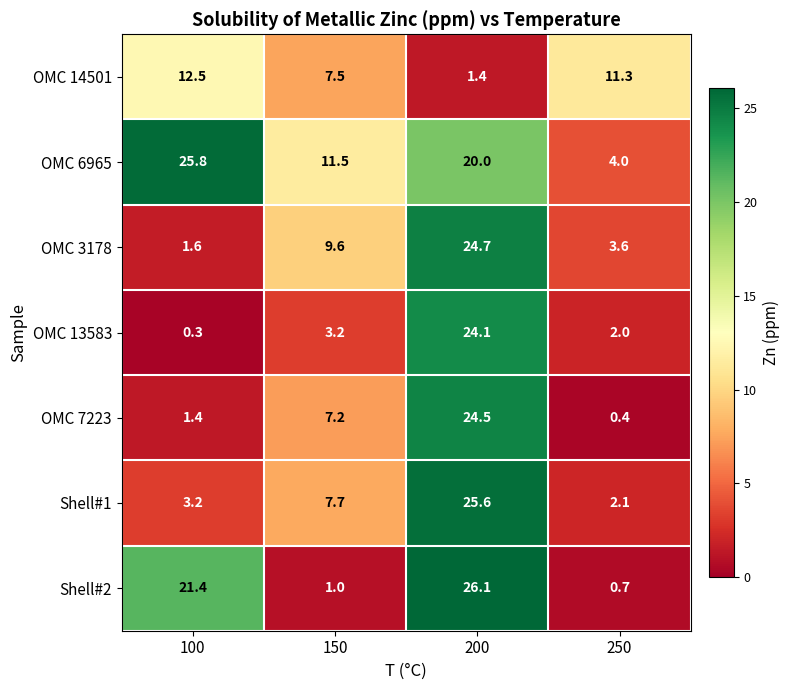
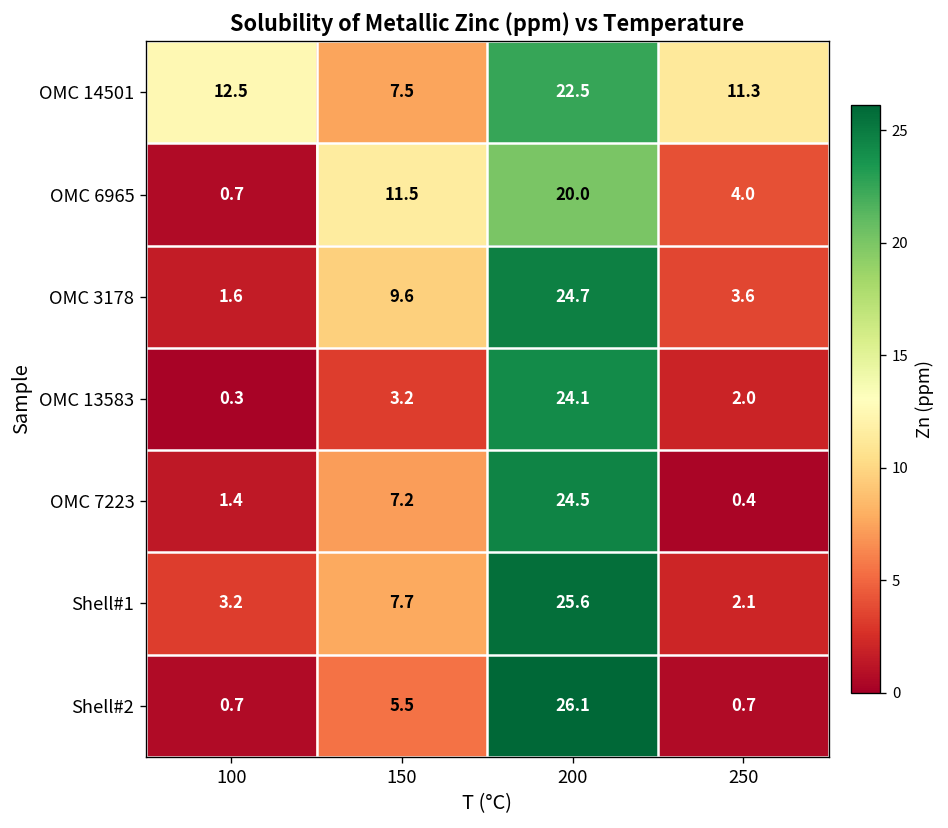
OMC 14501, 200: 1.4 -> 22.5
OMC 6965, 100: 25.8 -> 0.7
Shell#2, 100: 21.4 -> 0.7
Shell#2, 150: 1.0 -> 5.5
